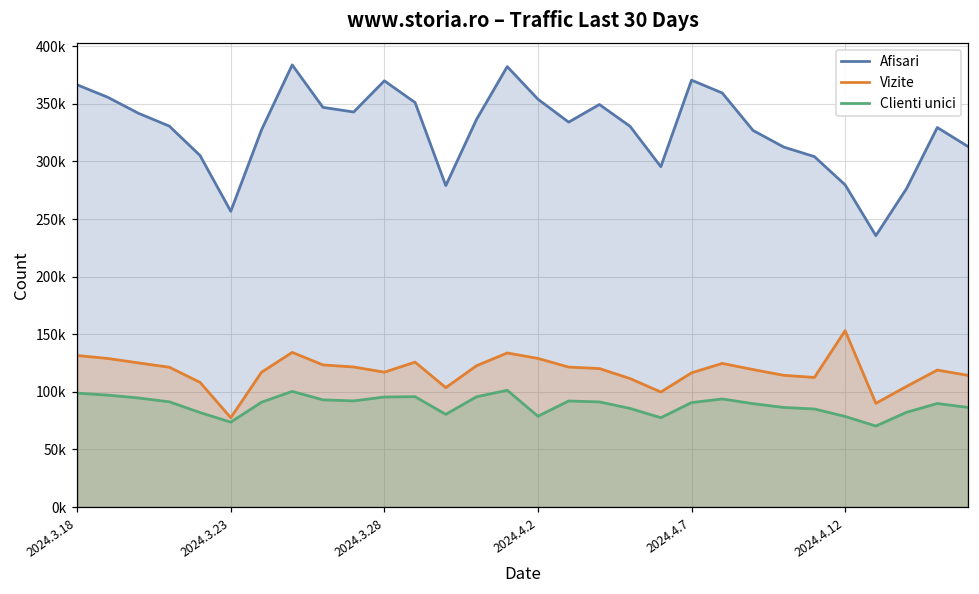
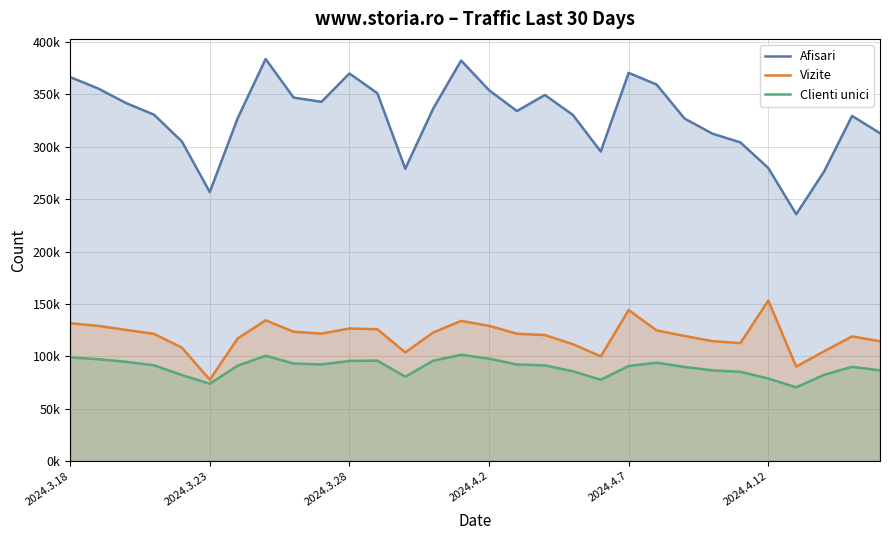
Vizite, 2024.3.28: 117000 -> 127000
Clienti unici, 2024.4.2: 79000 -> 98000
Vizite, 2024.4.7: 117000 -> 144000
